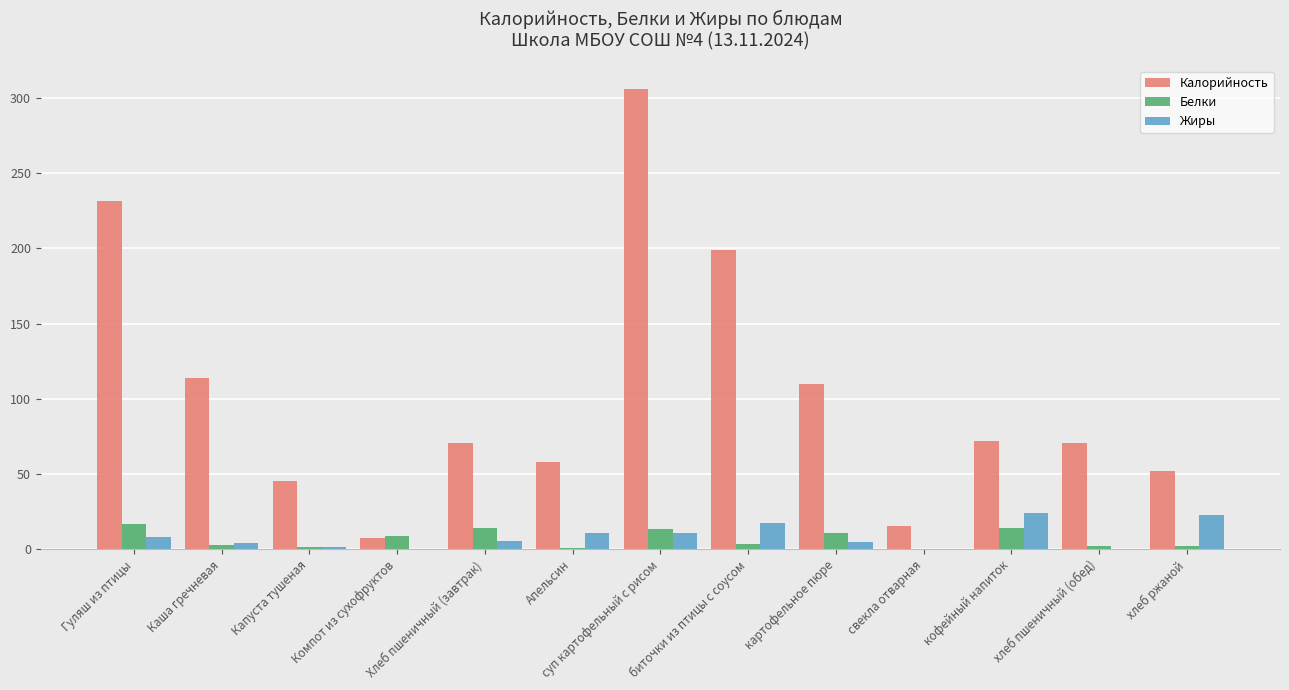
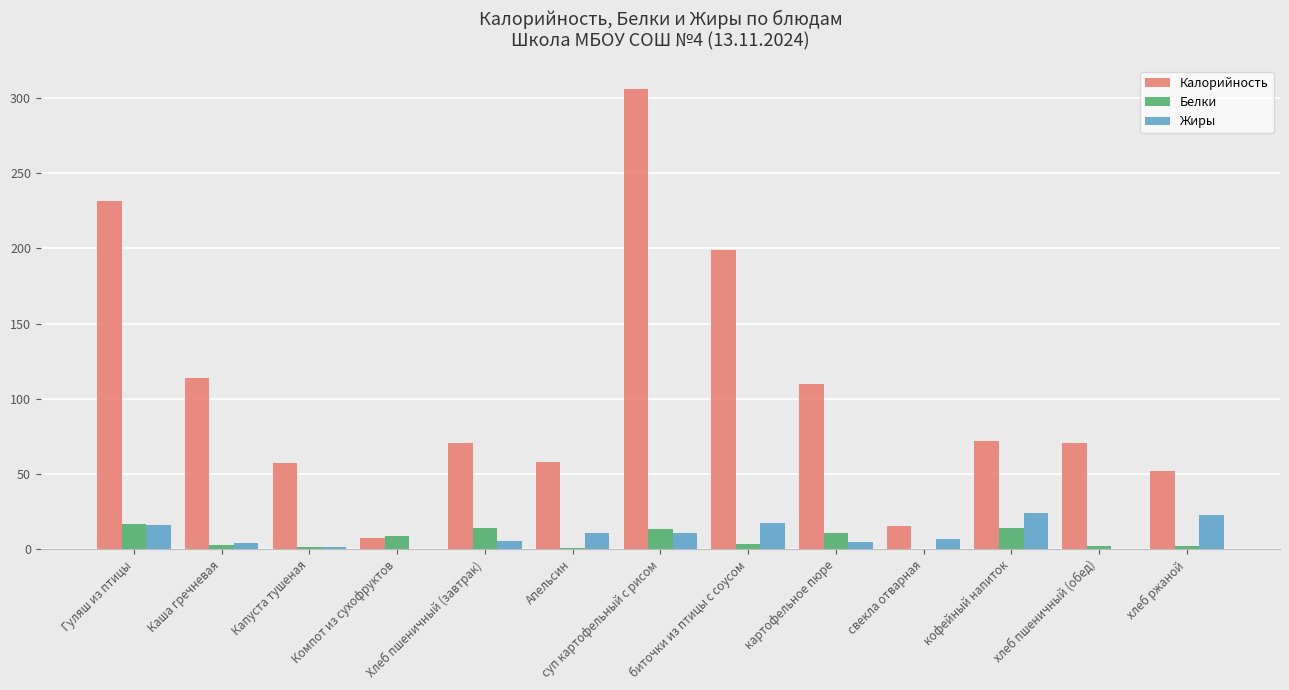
Жиры, Гуляш из птицы: 8 -> 16
Калорийность, Капуста тушеная: 45 -> 57
Жиры, свекла отварная: 0 -> 7
